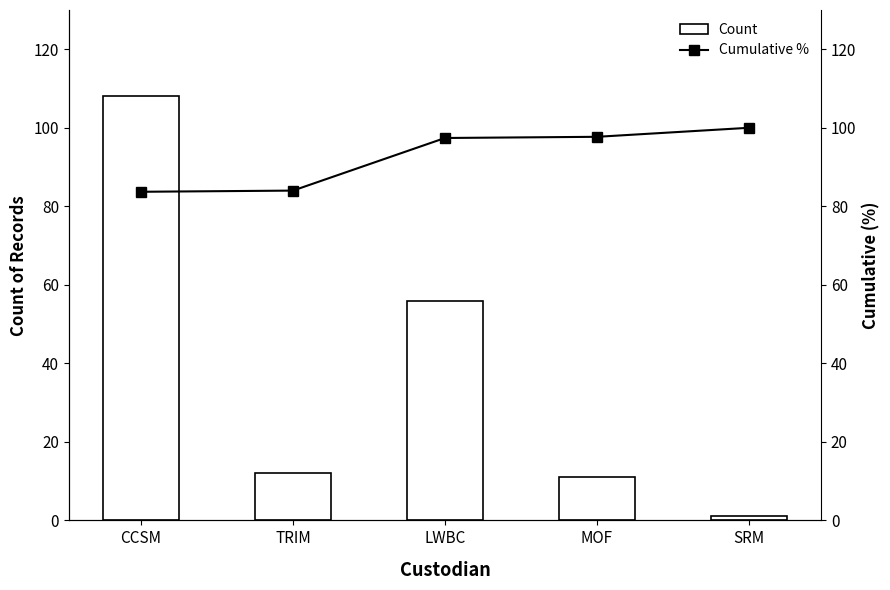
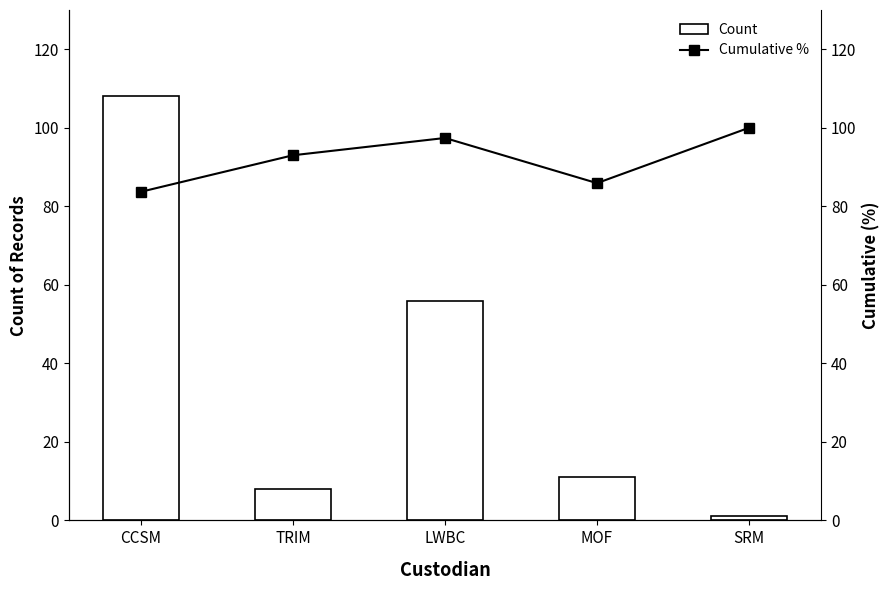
Count, TRIM: 12 -> 8
Cumulative %, TRIM: 84 -> 93
Cumulative %, MOF: 98 -> 86
